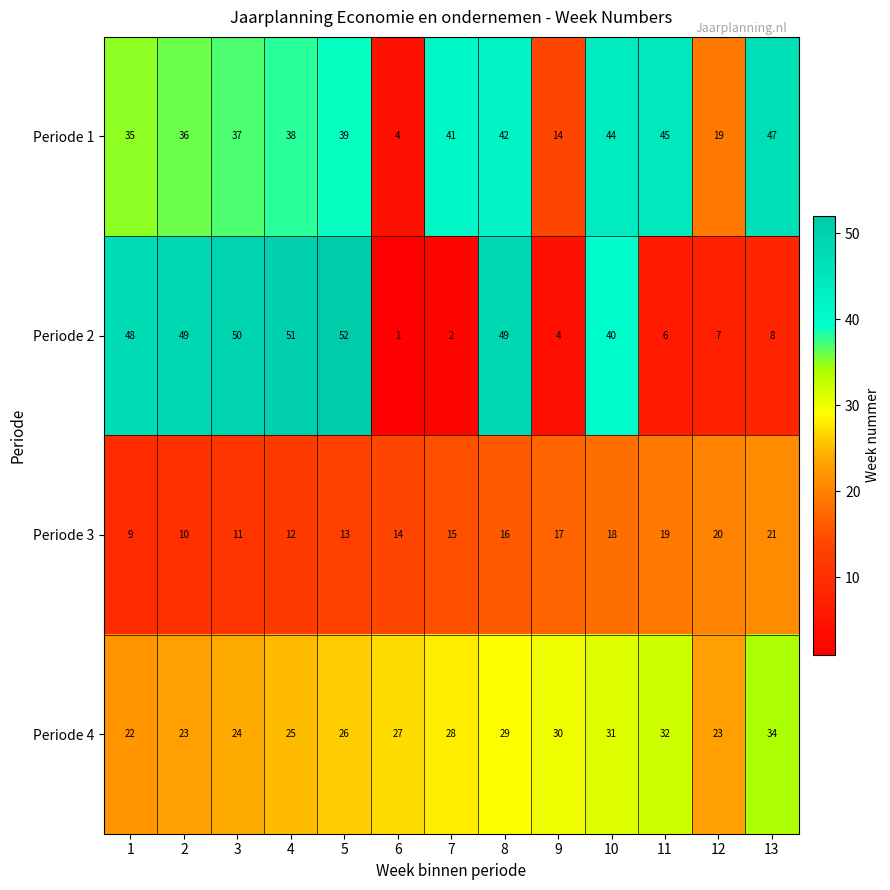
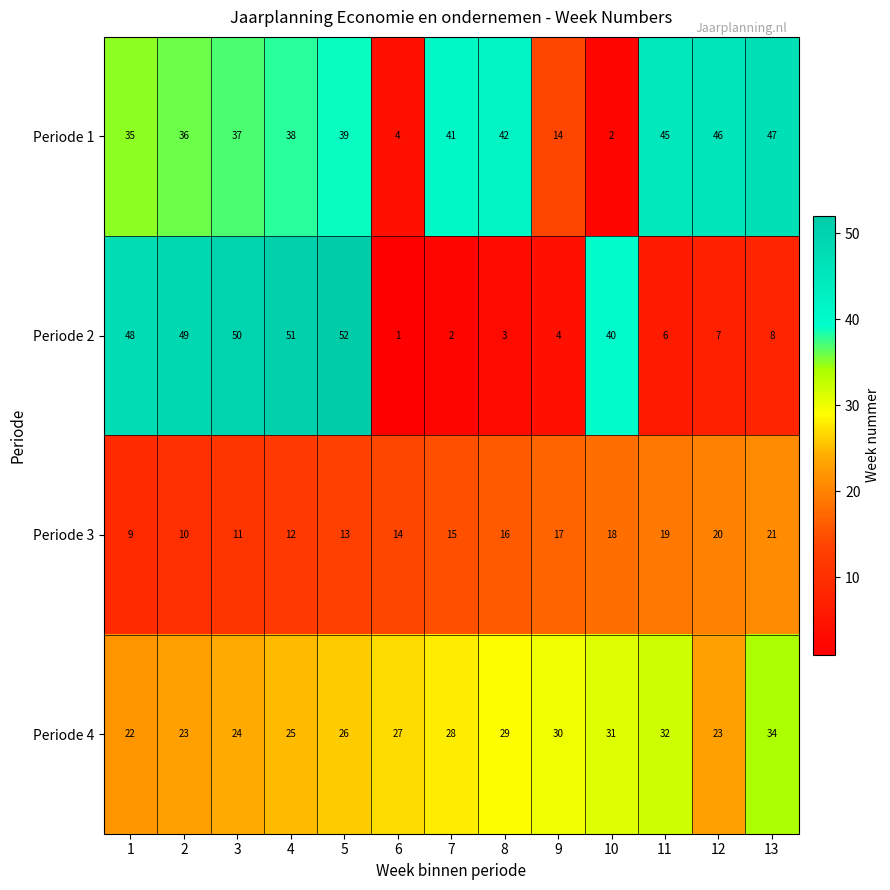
Periode 1, 10: 44 -> 2
Periode 1, 12: 19 -> 46
Periode 2, 8: 49 -> 3
